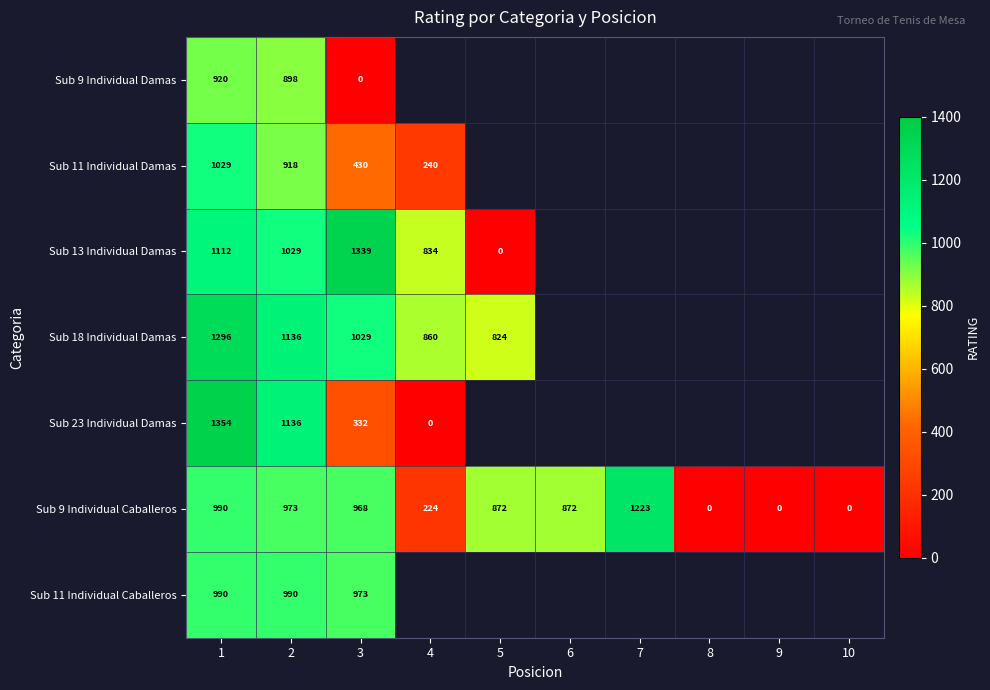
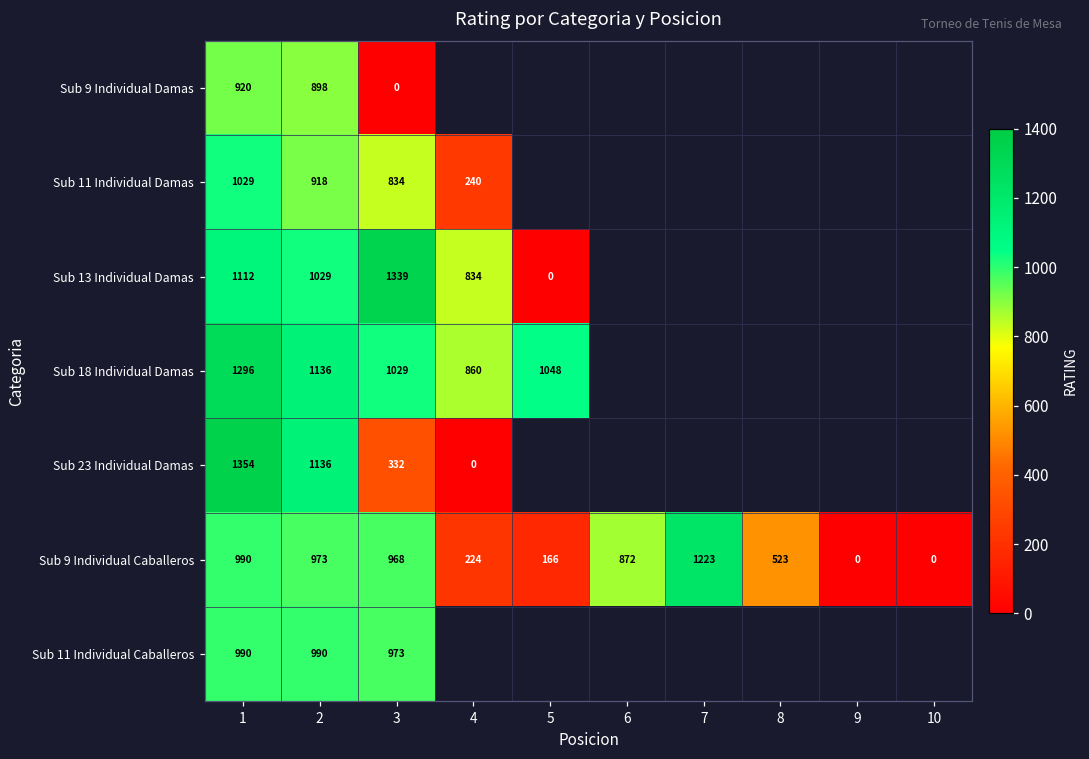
Sub 11 Individual Damas, 3: 430 -> 834
Sub 18 Individual Damas, 5: 824 -> 1048
Sub 9 Individual Caballeros, 5: 872 -> 166
Sub 9 Individual Caballeros, 8: 0 -> 523
